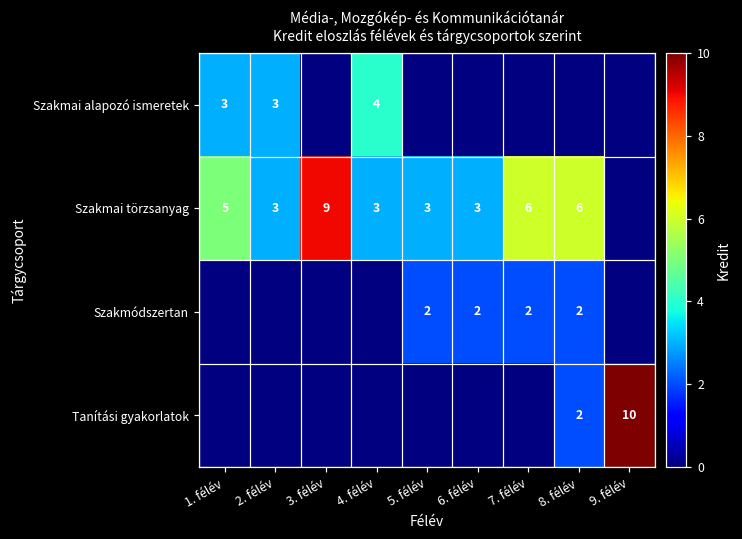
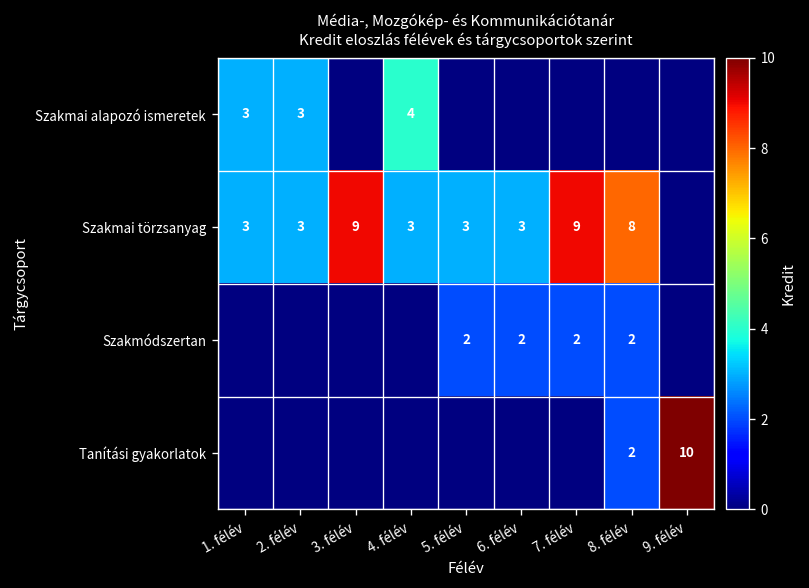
Szakmai törzsanyag, 1. félév: 5 -> 3
Szakmai törzsanyag, 7. félév: 6 -> 9
Szakmai törzsanyag, 8. félév: 6 -> 8
